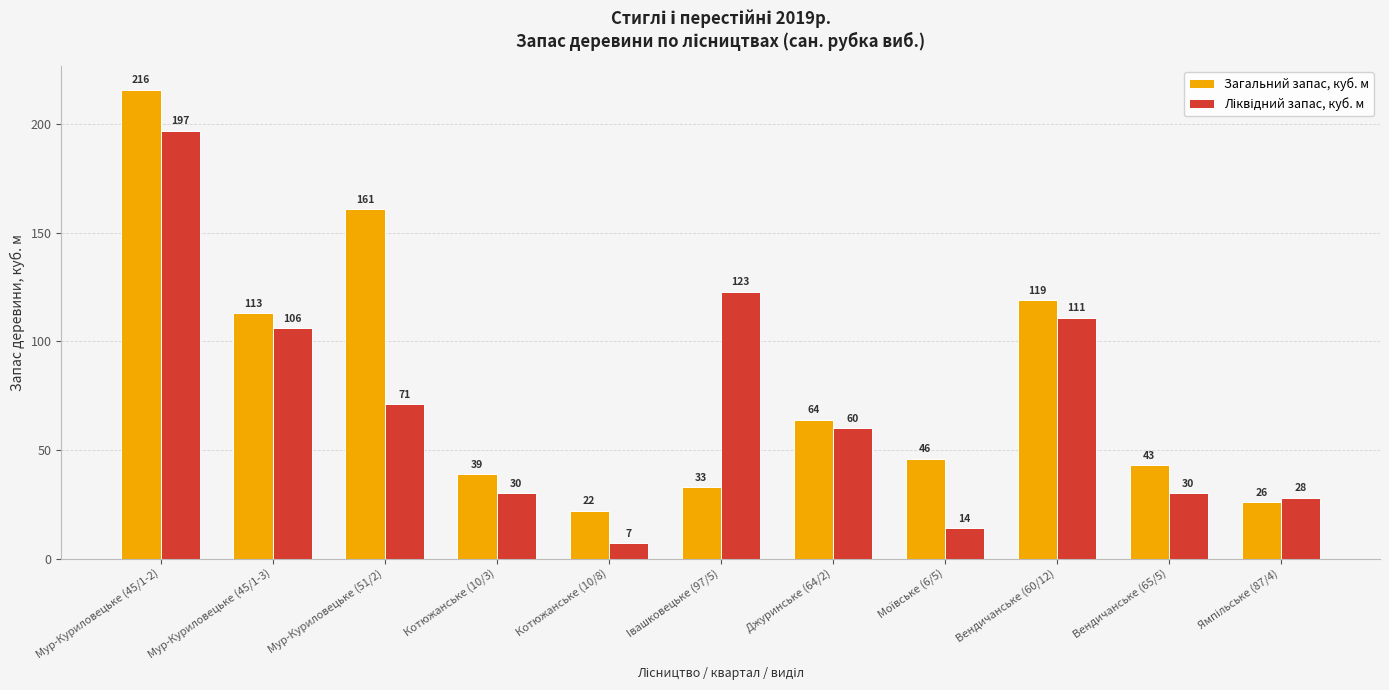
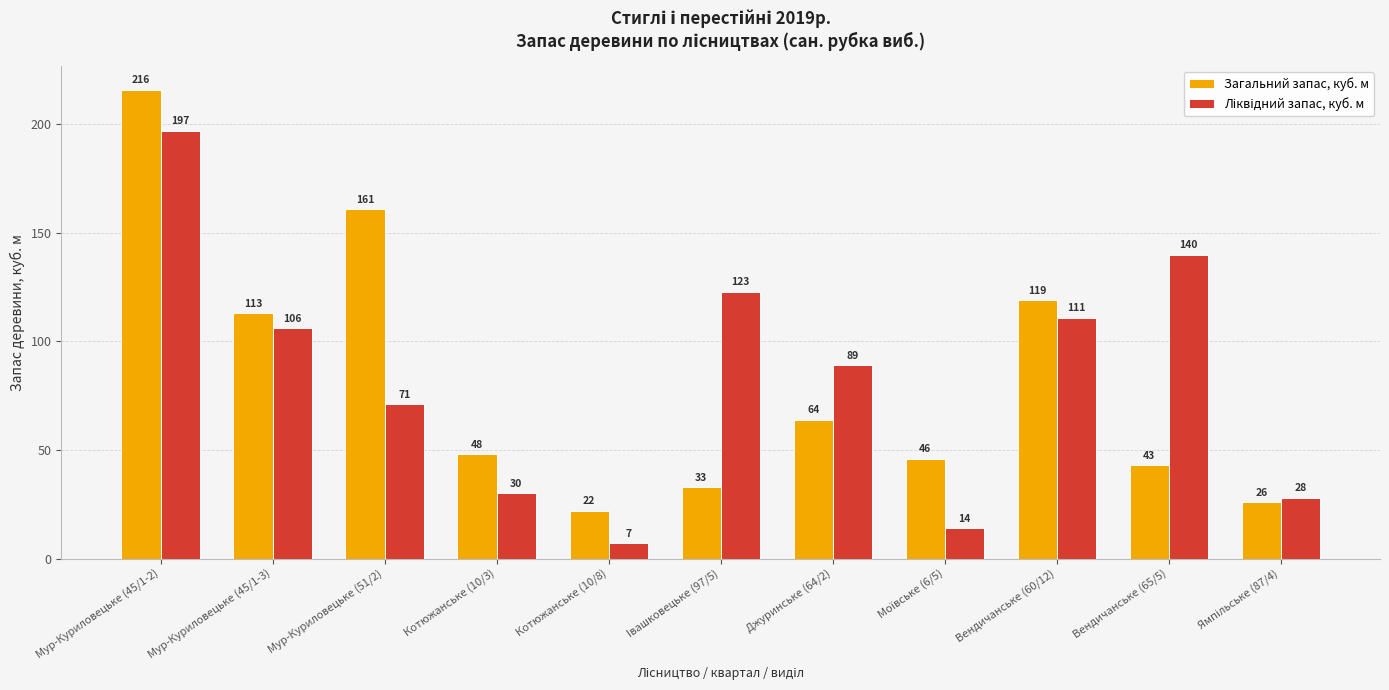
Загальний запас, куб. м, Котюжанське (10/3): 39 -> 48
Ліквідний запас, куб. м, Джуринське (64/2): 60 -> 89
Ліквідний запас, куб. м, Вендичанське (65/5): 30 -> 140
